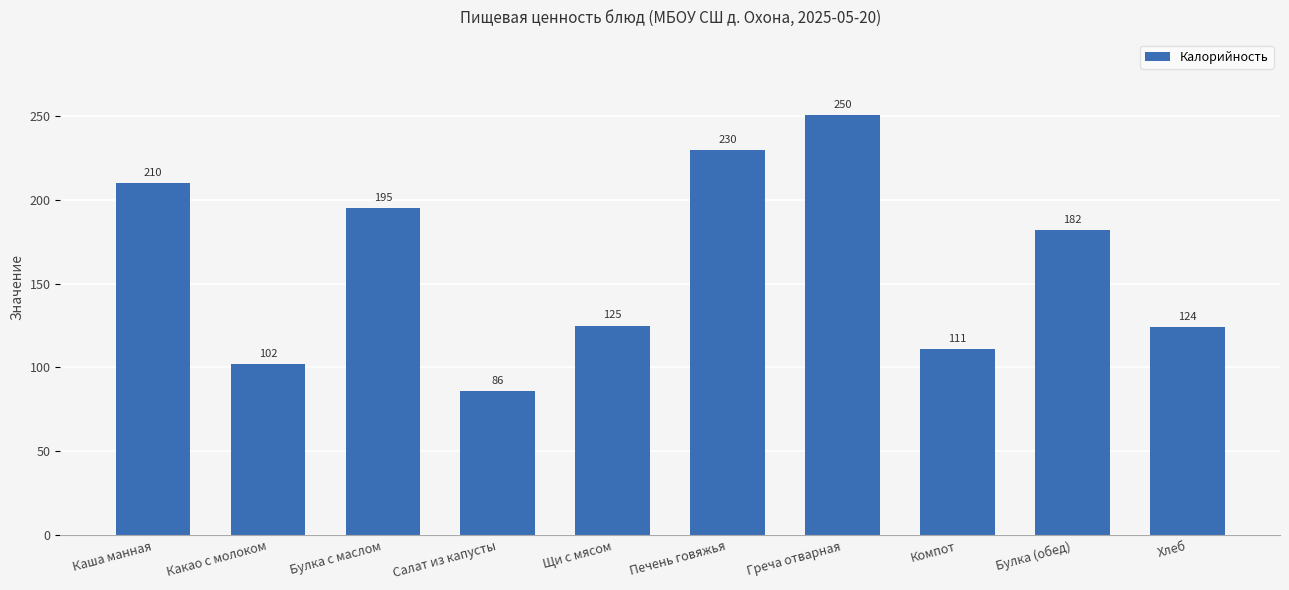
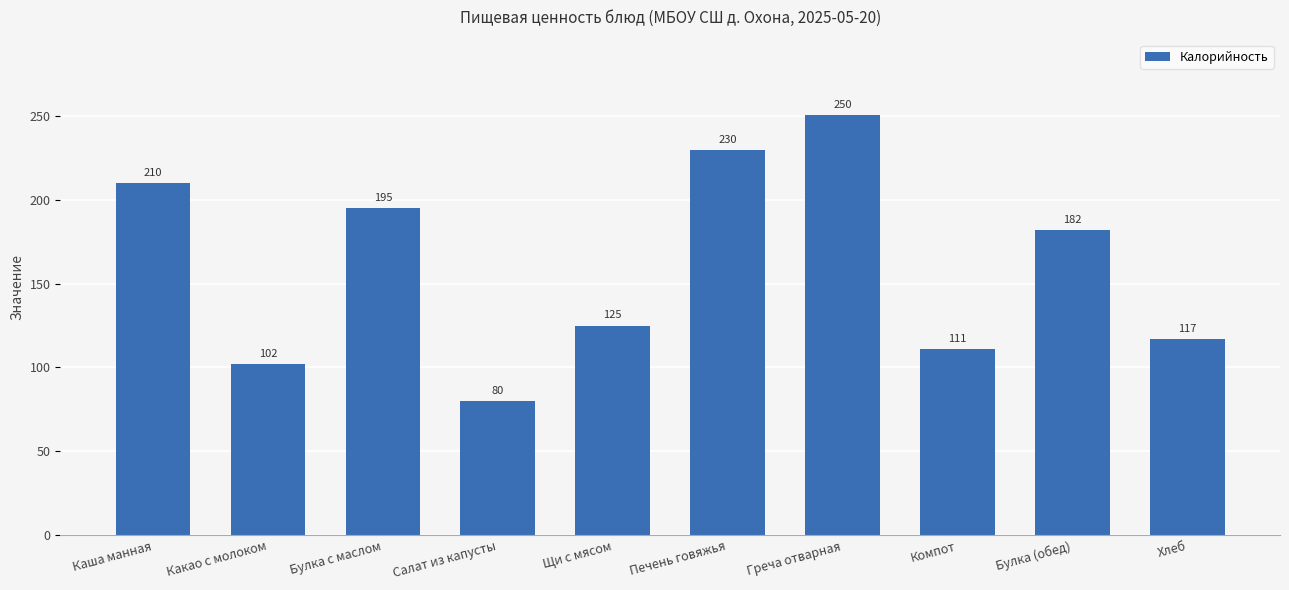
Салат из капусты: 86 -> 80
Хлеб: 124 -> 117
